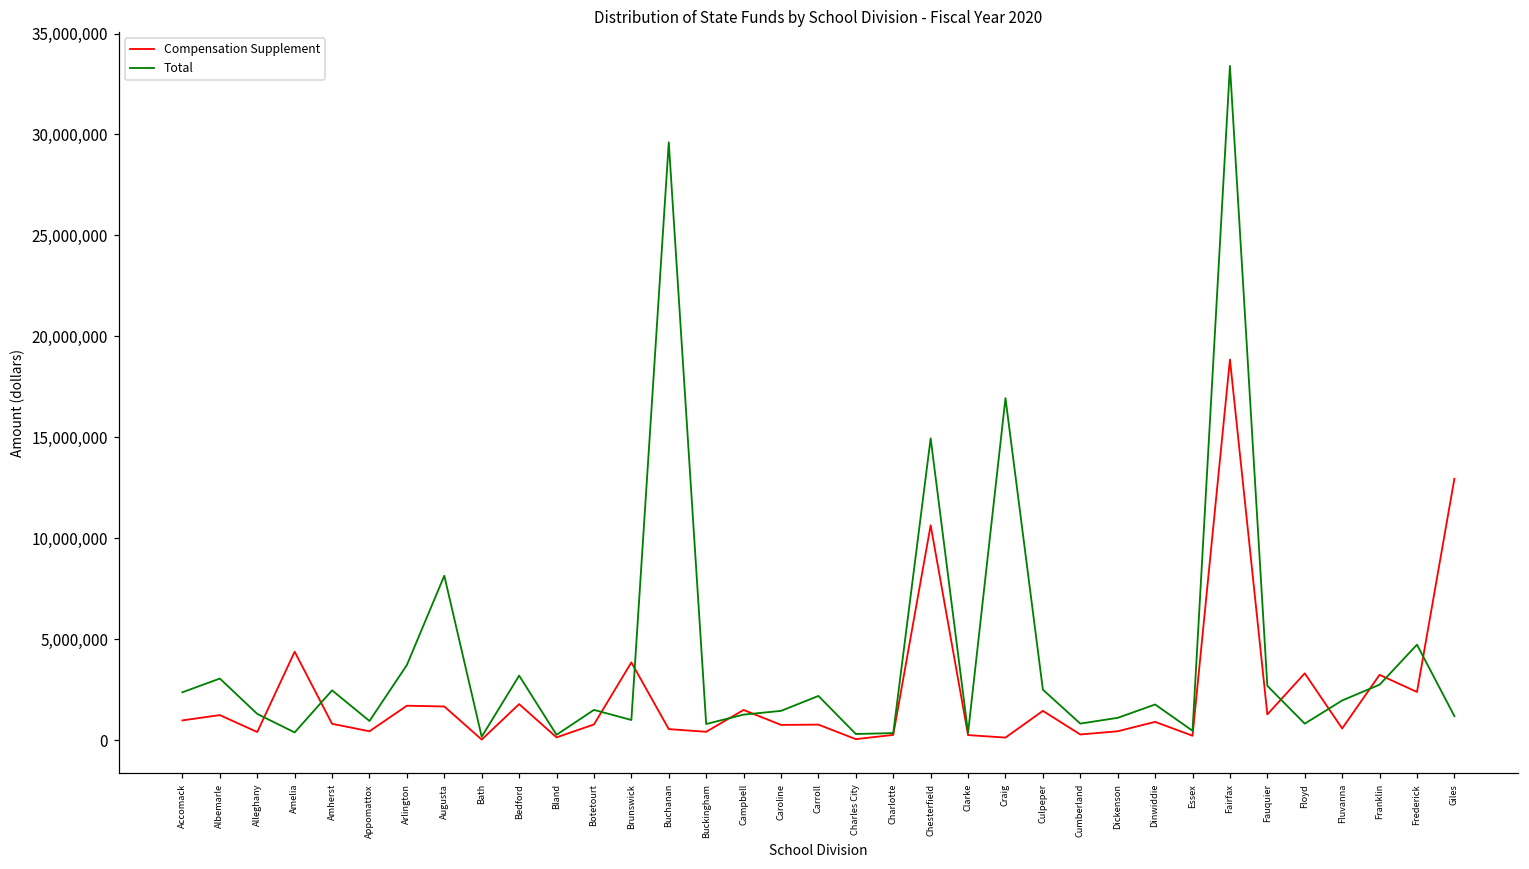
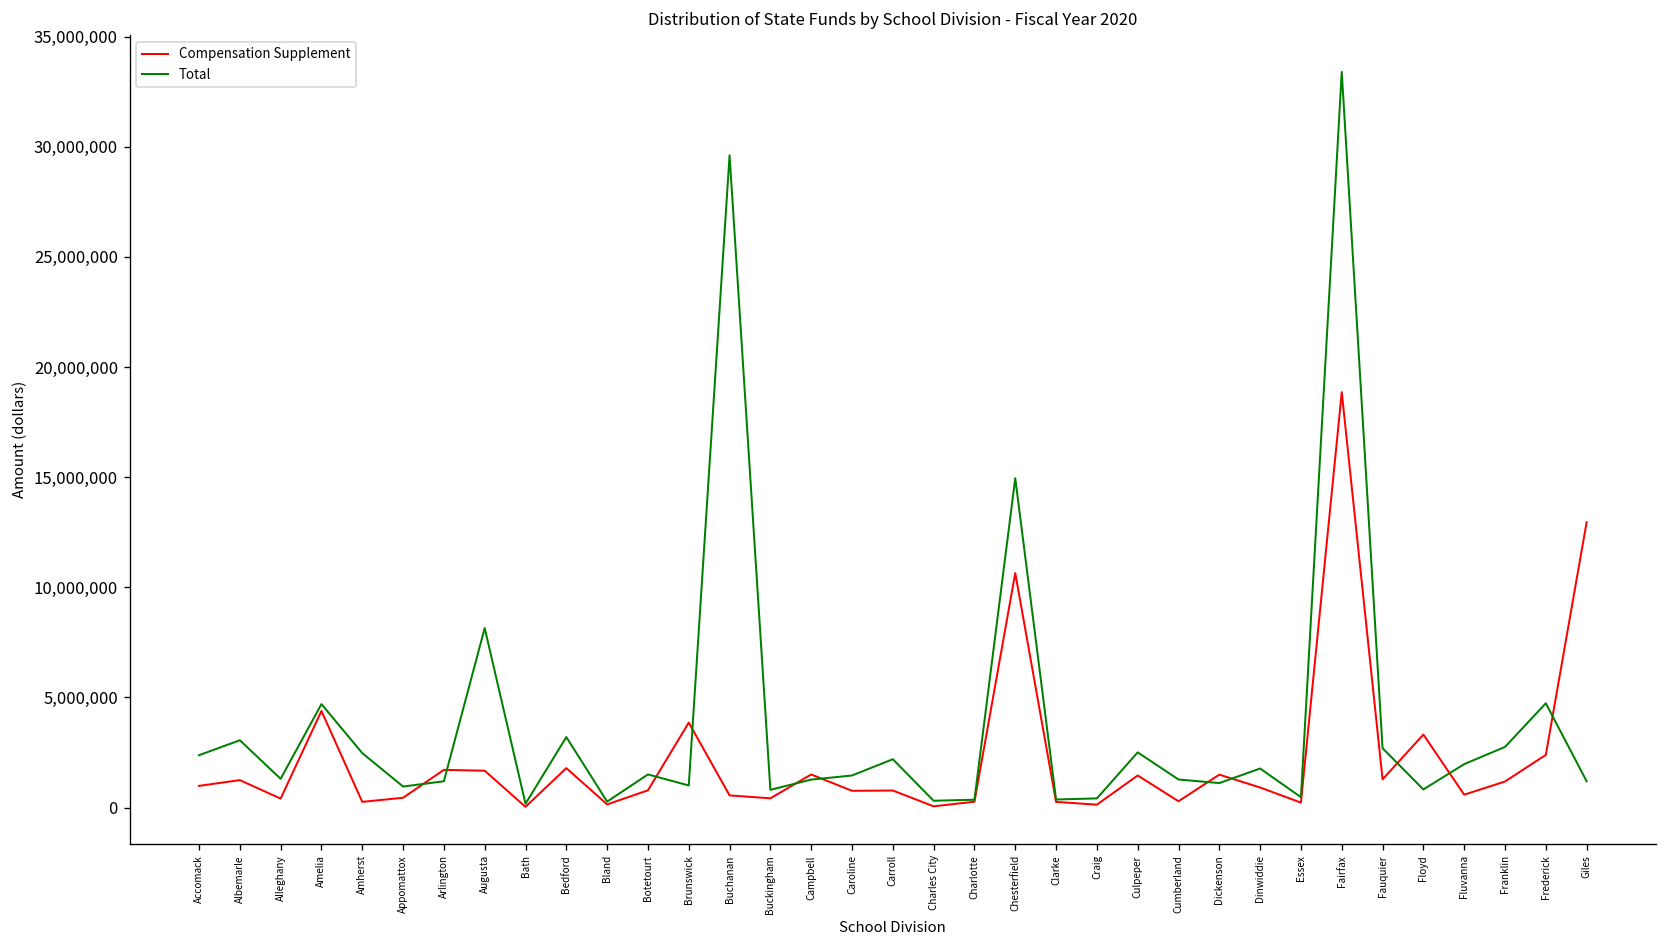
Total, Amelia: 400,000 -> 4,700,000
Compensation Supplement, Amherst: 800,000 -> 300,000
Total, Arlington: 3,700,000 -> 1,200,000
Total, Craig: 16,900,000 -> 400,000
Total, Cumberland: 800,000 -> 1,300,000
Compensation Supplement, Dickenson: 400,000 -> 1,500,000
Compensation Supplement, Franklin: 3,200,000 -> 1,200,000
